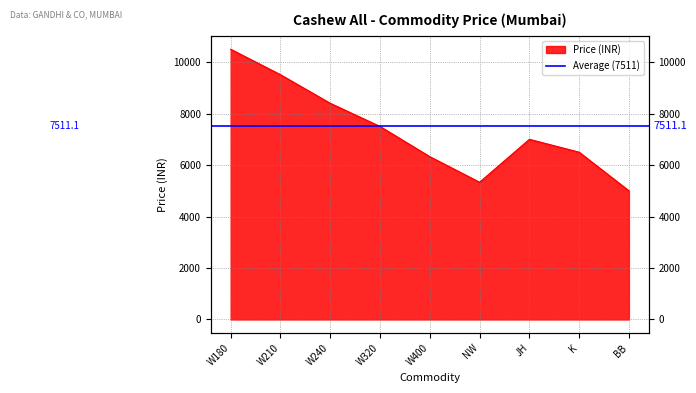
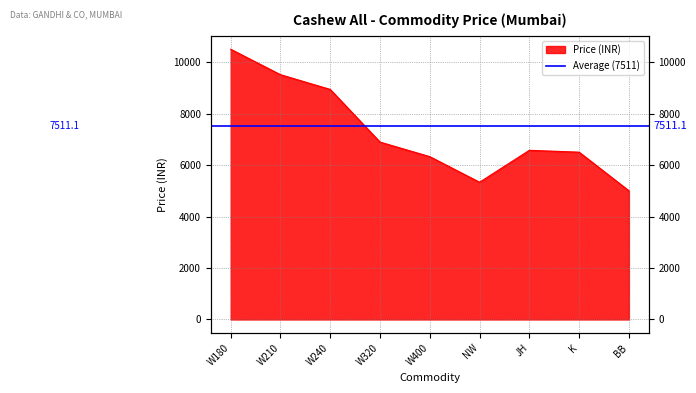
W240: 8400 -> 8900
W320: 7500 -> 6900
JH: 7000 -> 6600
